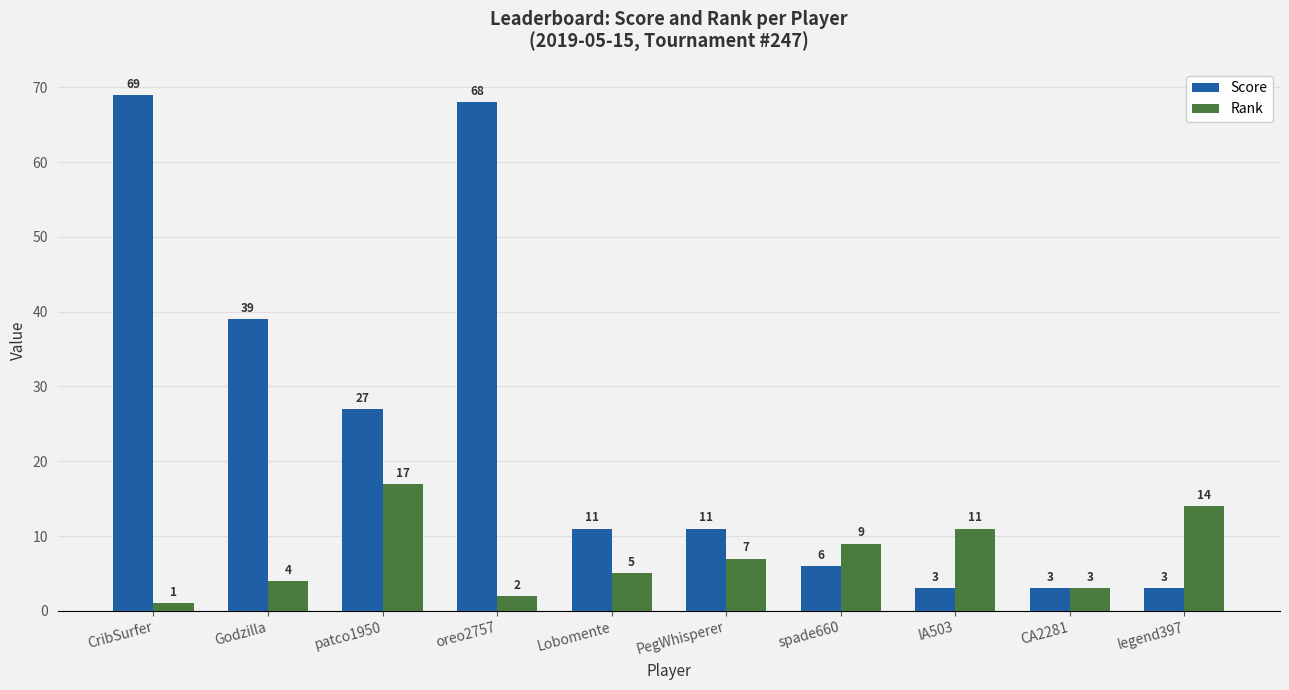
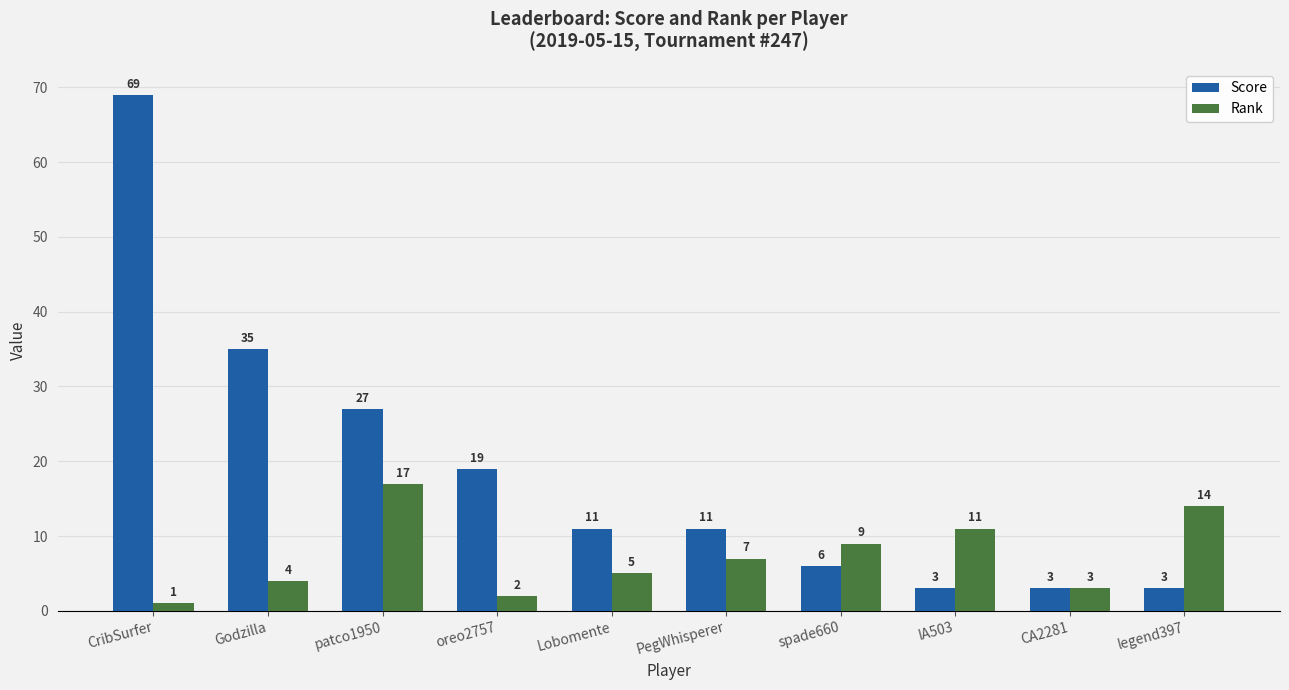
Score, Godzilla: 39 -> 35
Score, oreo2757: 68 -> 19
